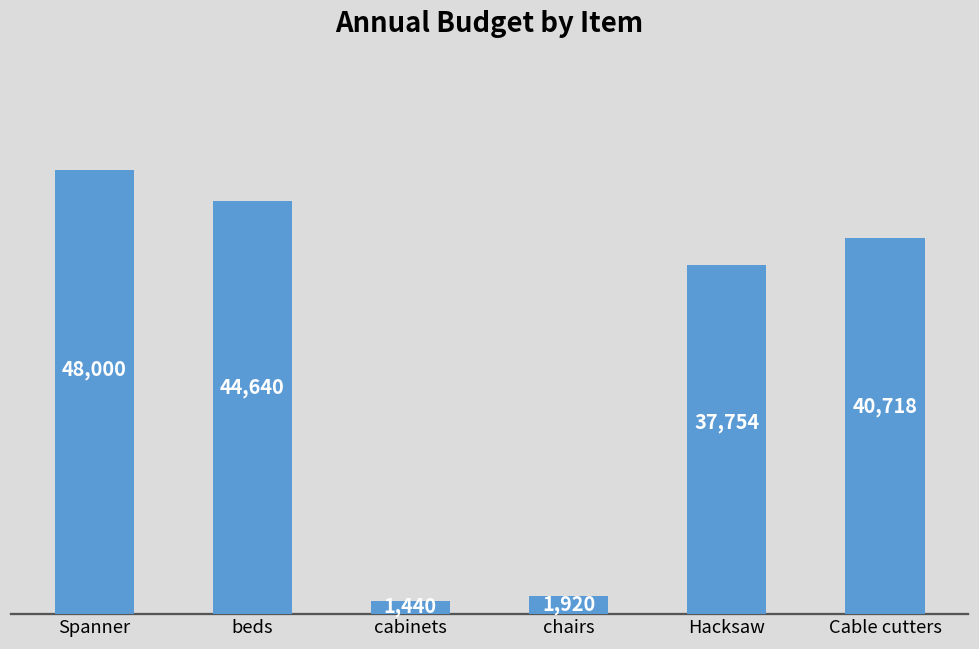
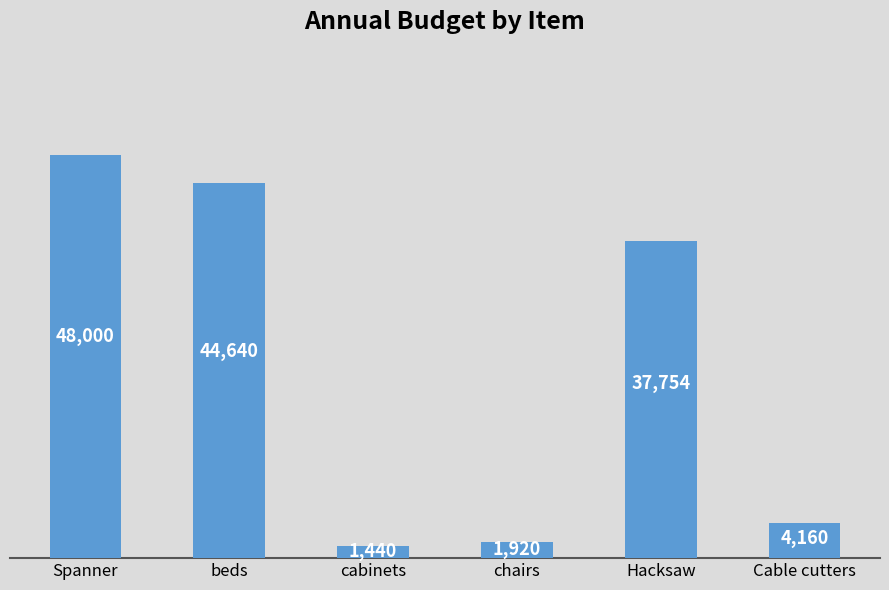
Cable cutters: 40,718 -> 4,160
